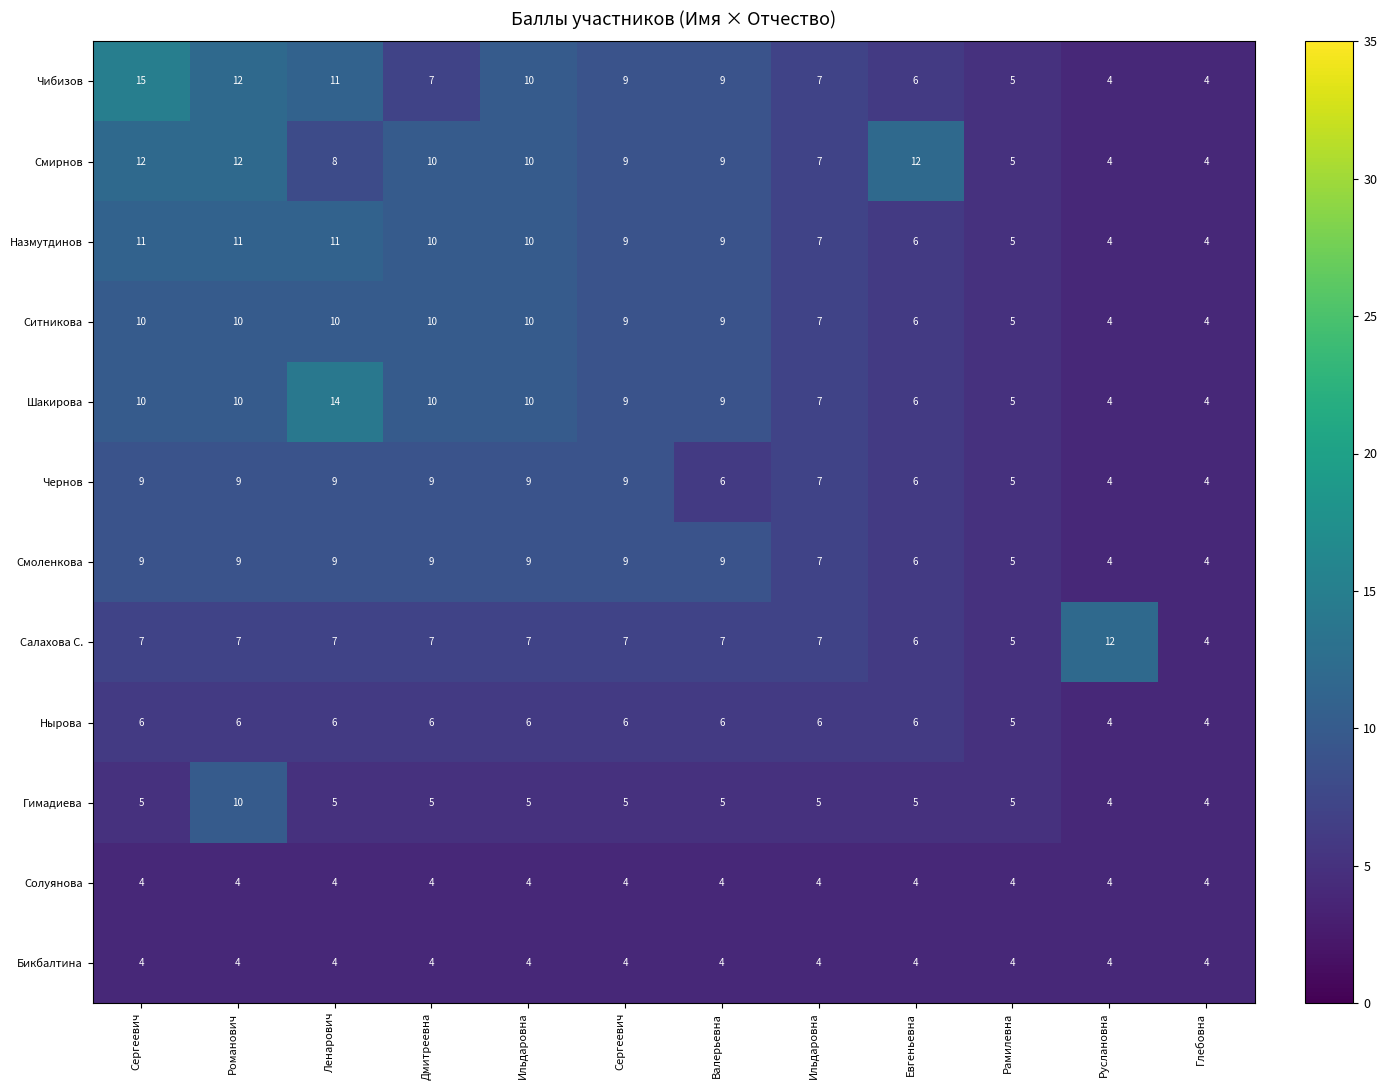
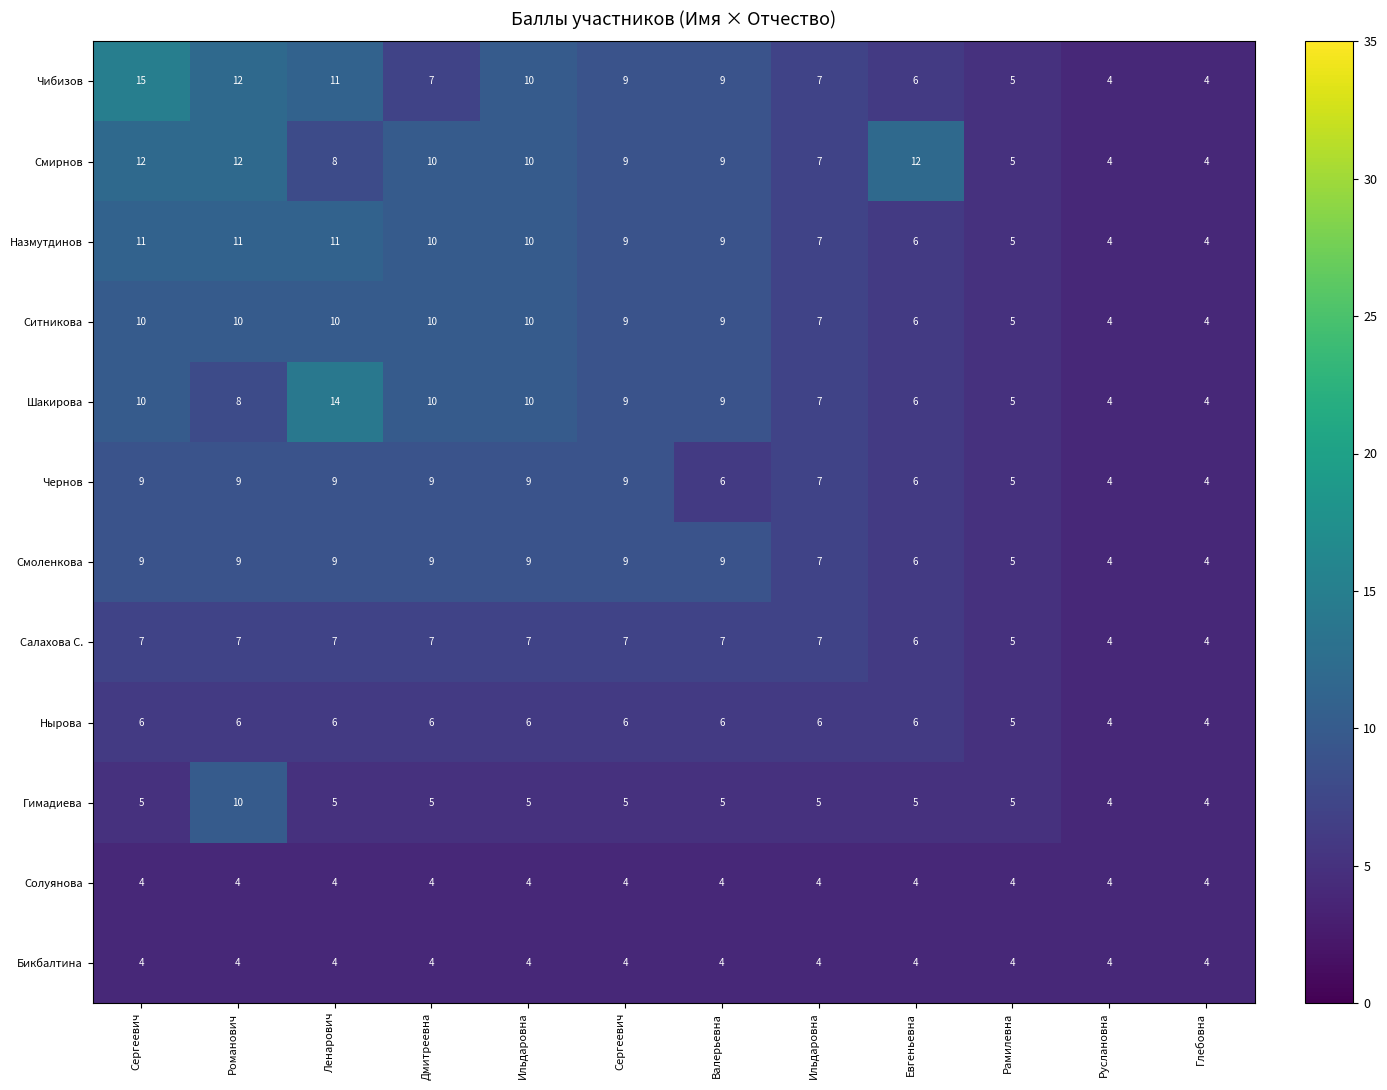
Шакирова, Романович: 10 -> 8
Салахова С., Руслановна: 12 -> 4
